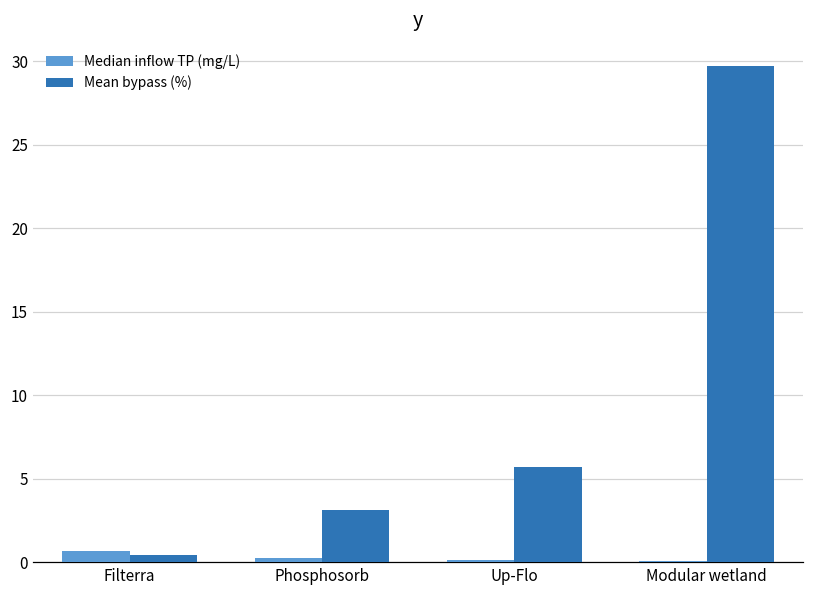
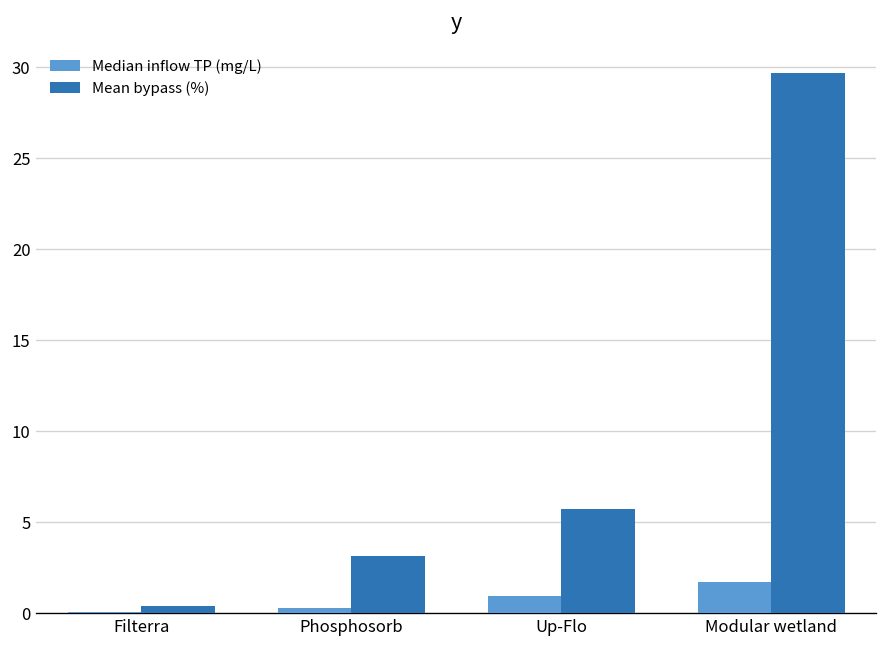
Median inflow TP (mg/L), Filterra: 0.7 -> 0.1
Median inflow TP (mg/L), Up-Flo: 0.1 -> 0.9
Median inflow TP (mg/L), Modular wetland: 0.1 -> 1.7
